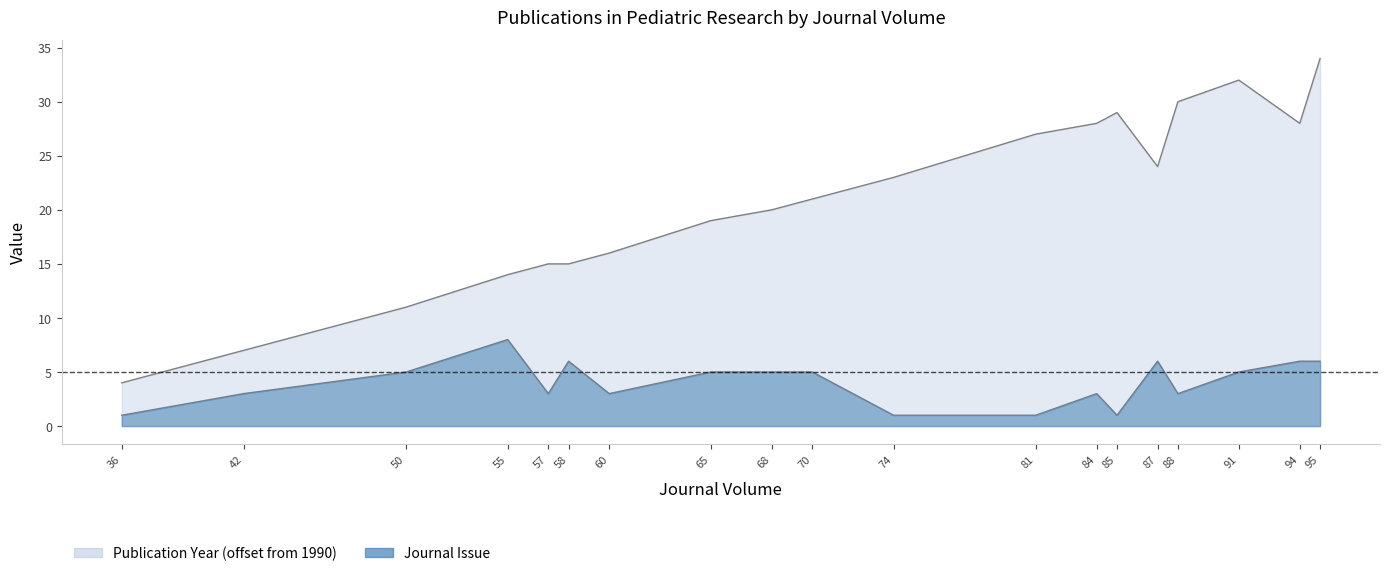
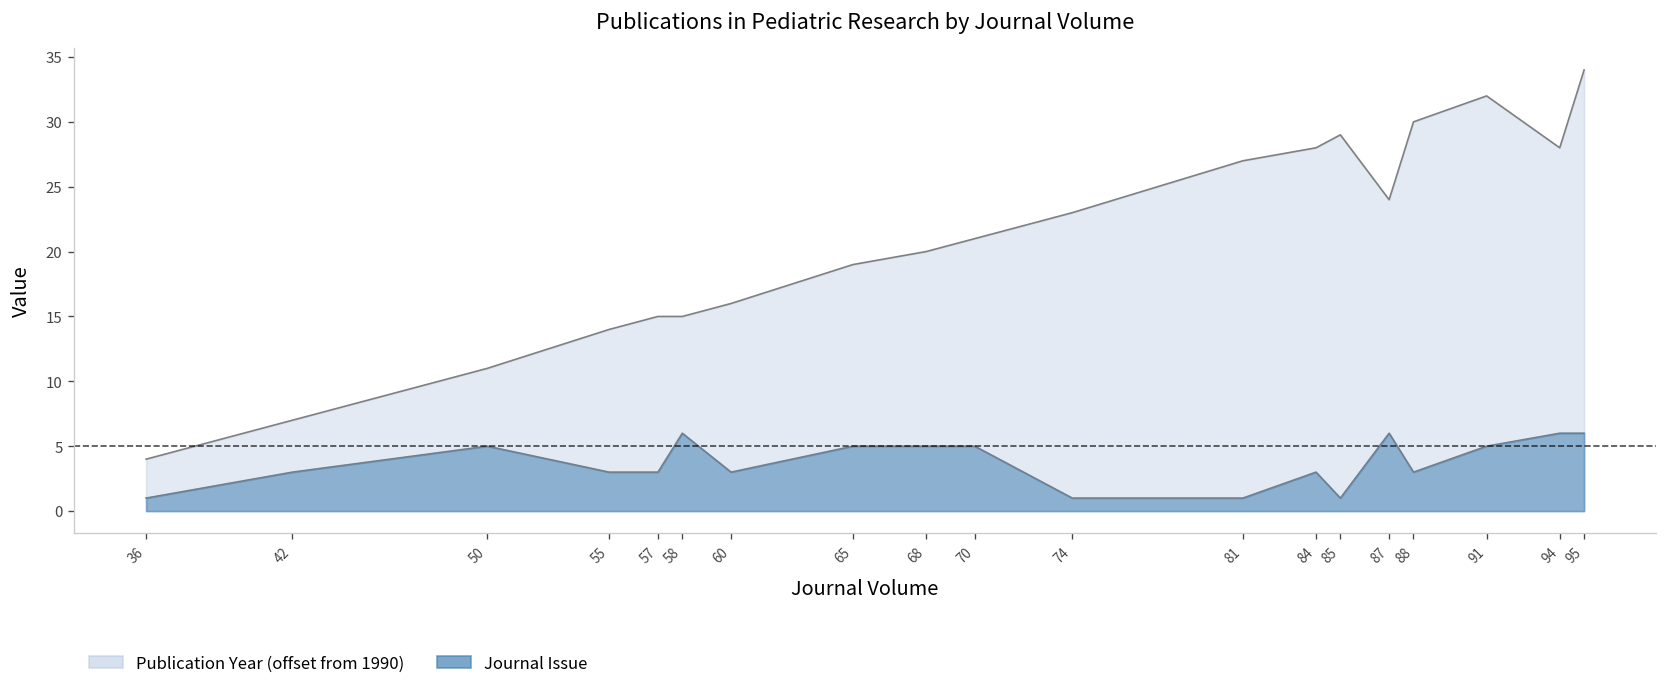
Journal Issue, 55: 8 -> 3
